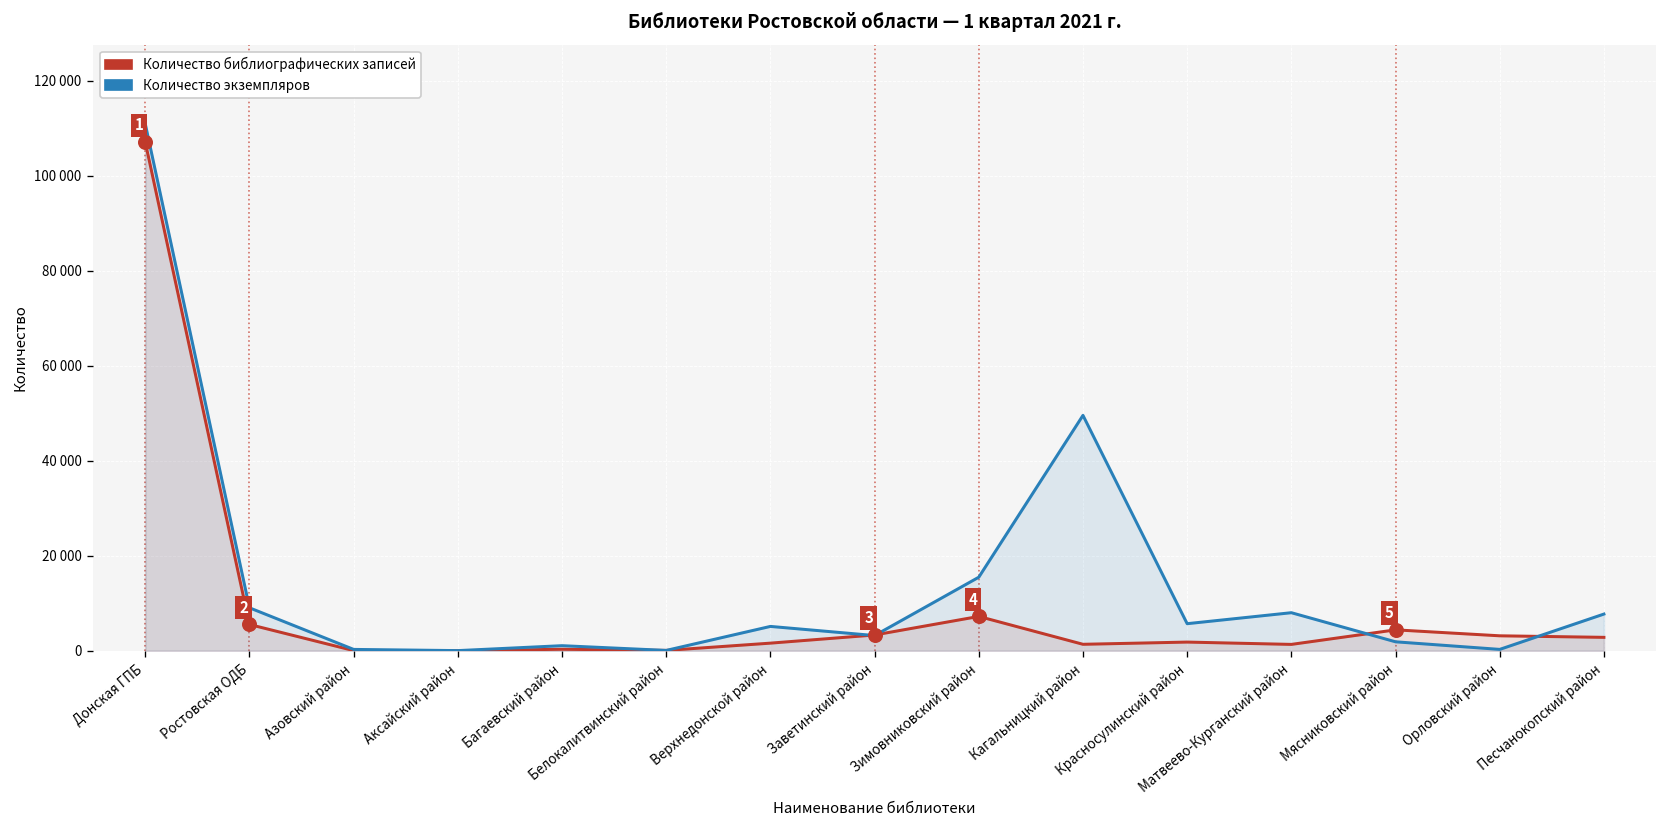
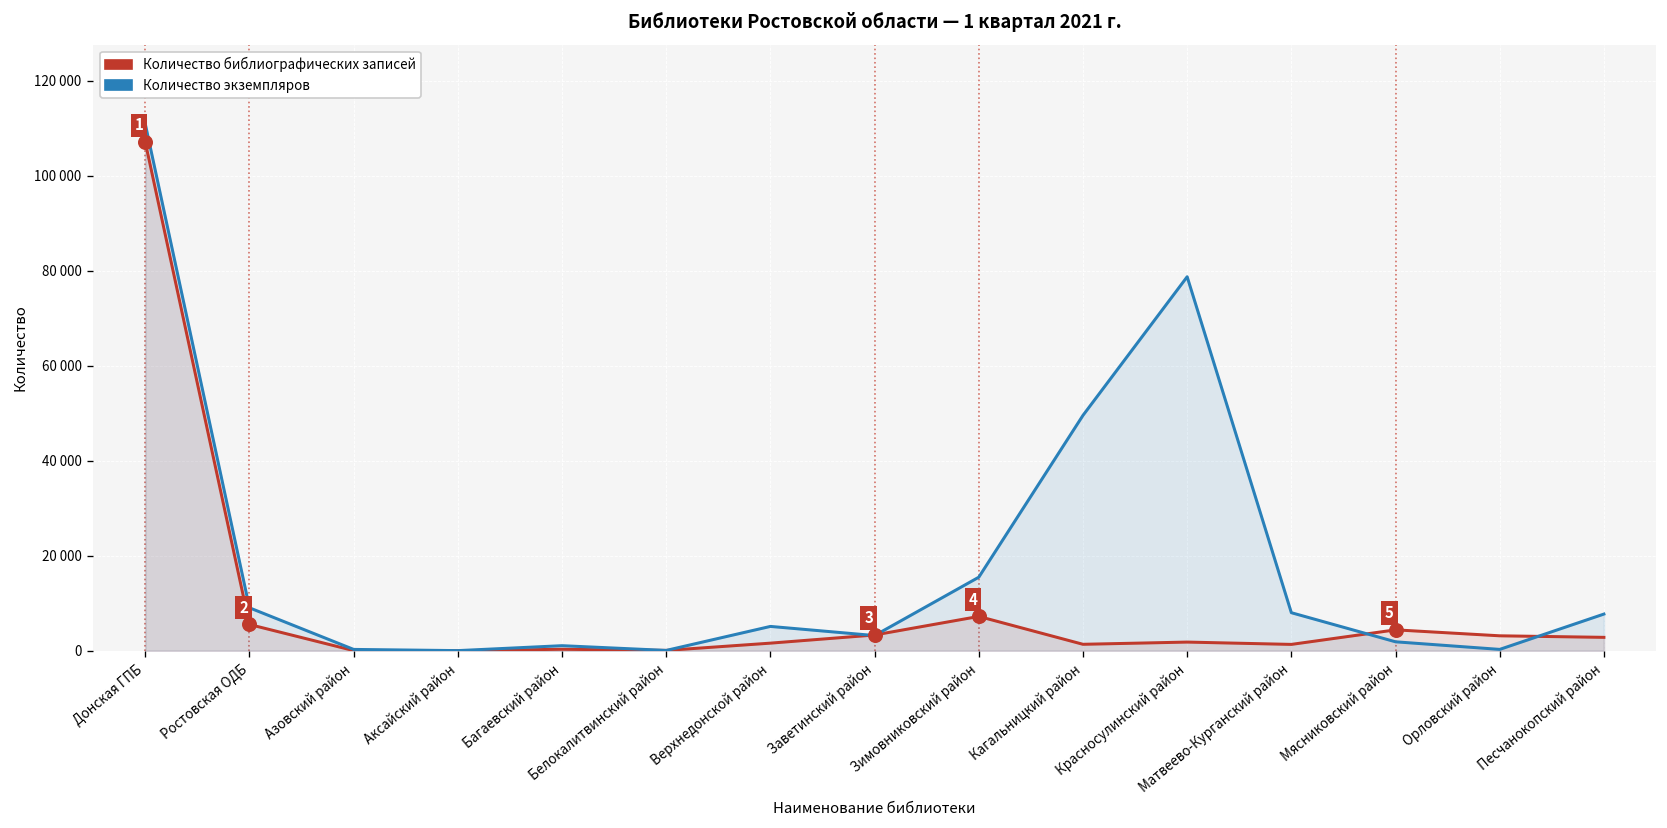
Количество экземпляров, Красносулинский район: 6000 -> 79000
